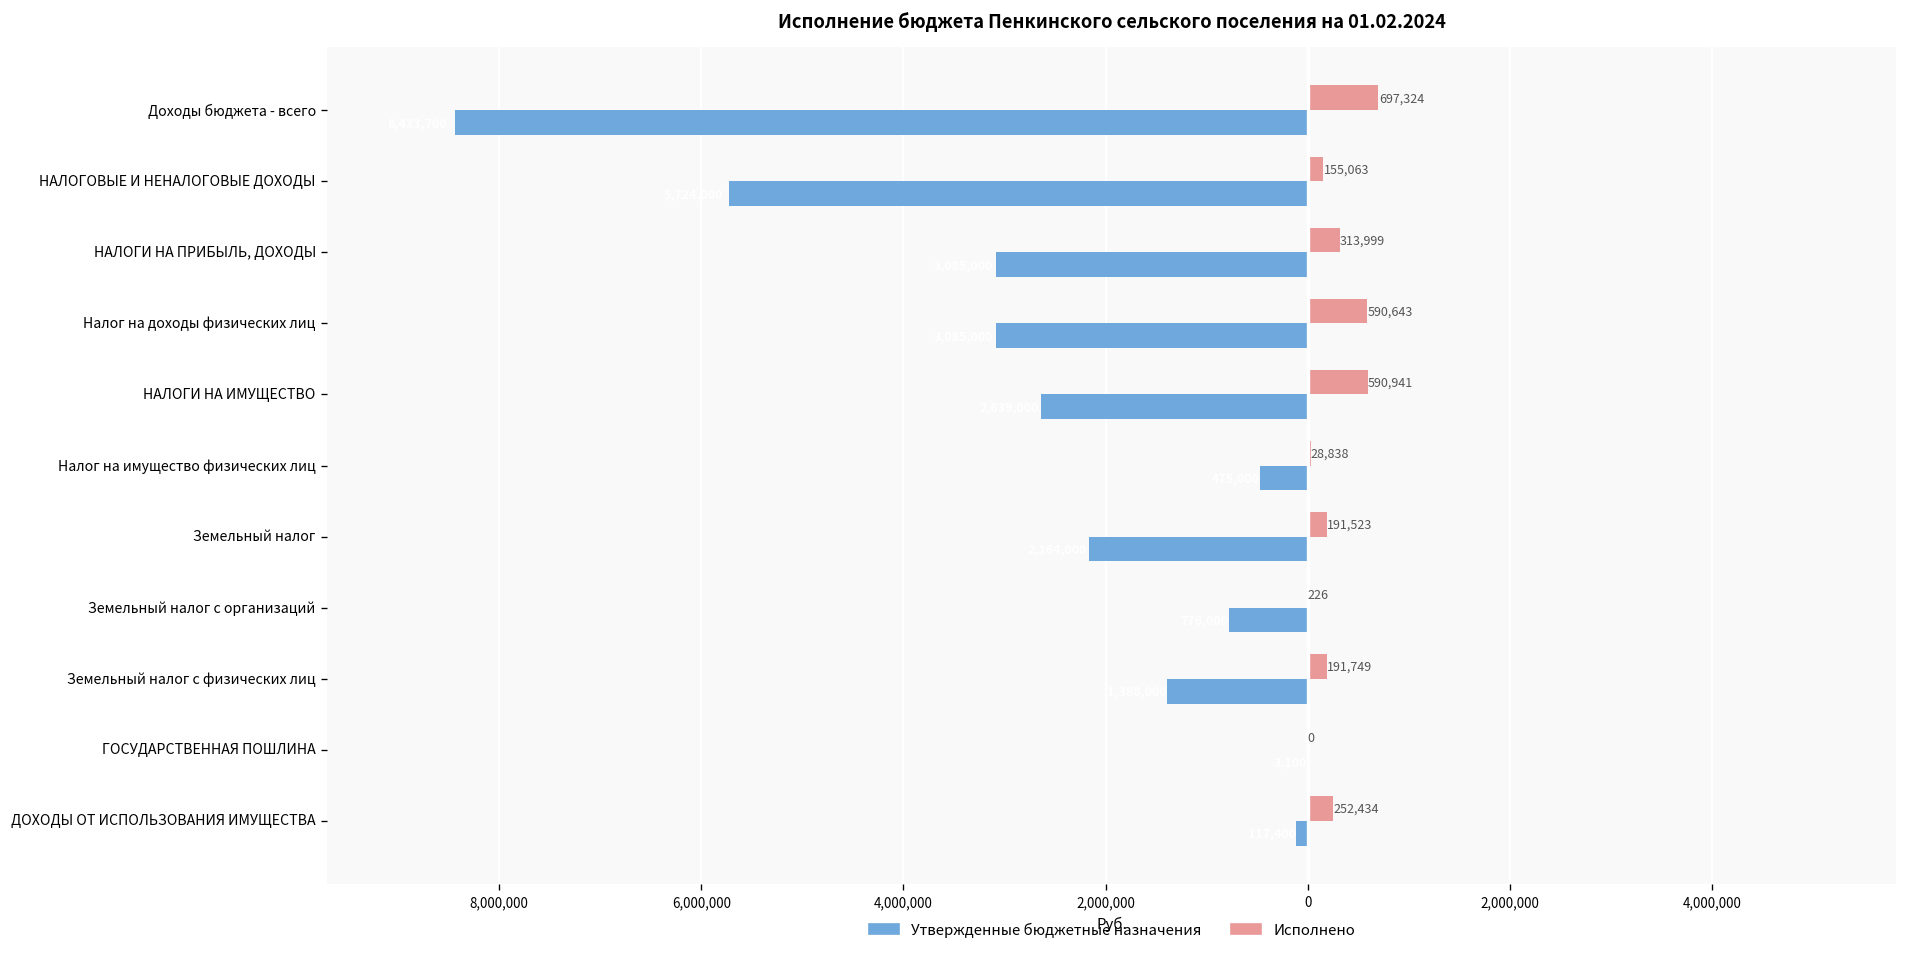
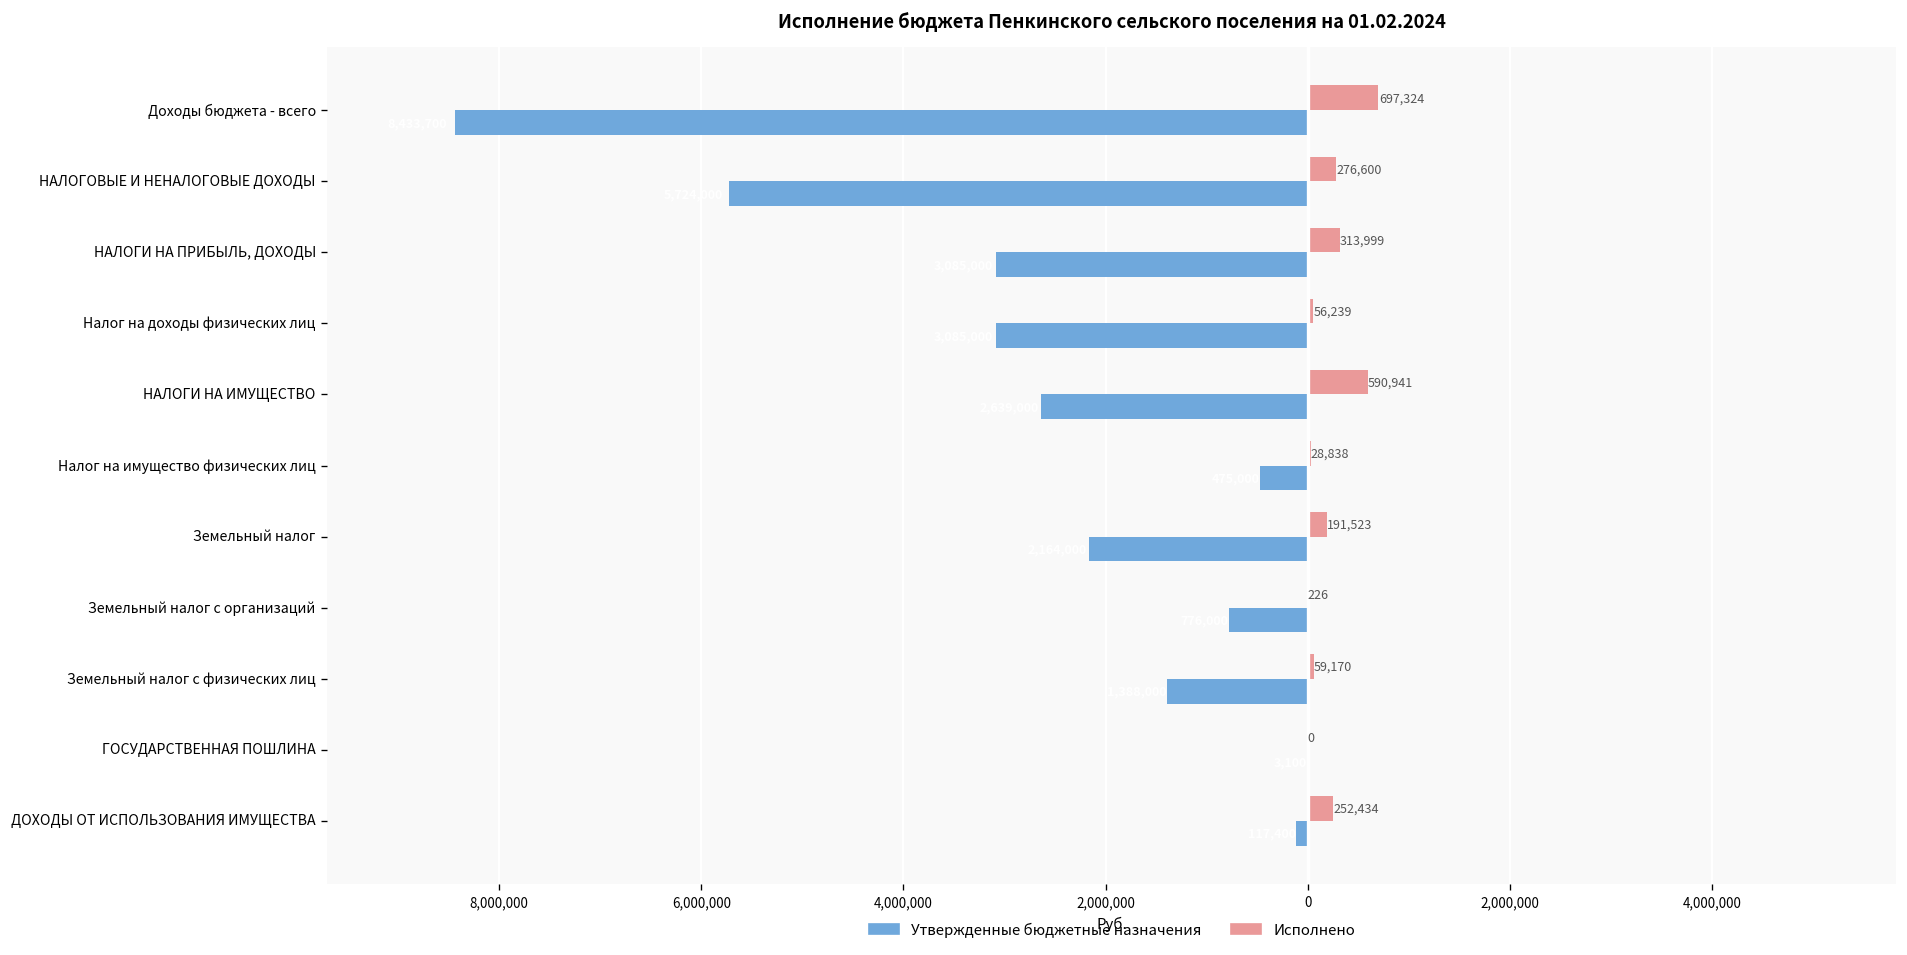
Исполнено, НАЛОГОВЫЕ И НЕНАЛОГОВЫЕ ДОХОДЫ: 155,063 -> 276,600
Исполнено, Налог на доходы физических лиц: 590,643 -> 56,239
Исполнено, Земельный налог с физических лиц: 191,749 -> 59,170
